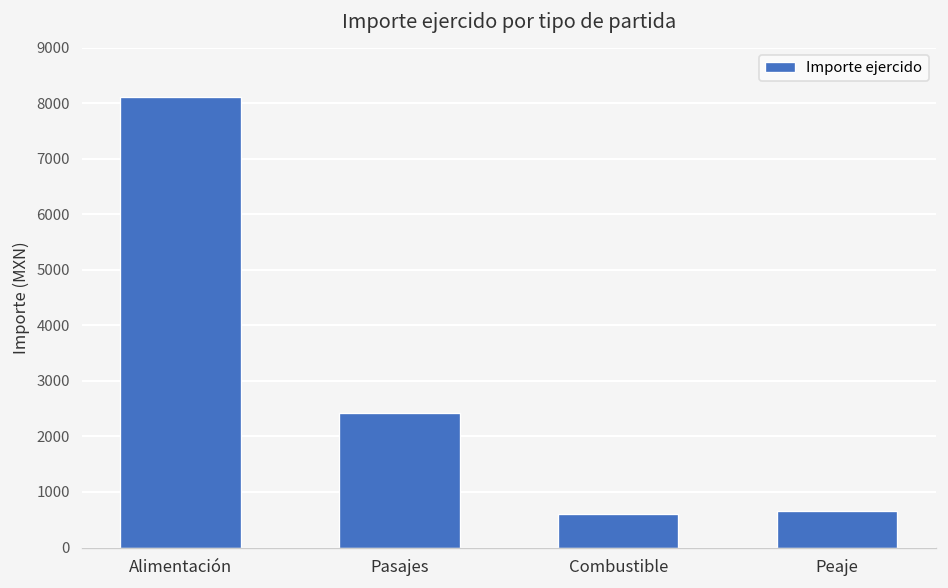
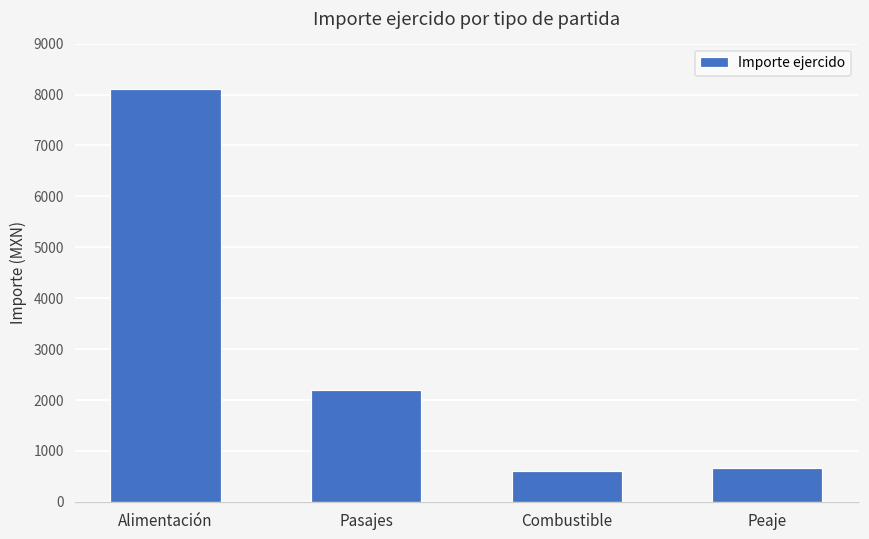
Pasajes: 2400 -> 2200
